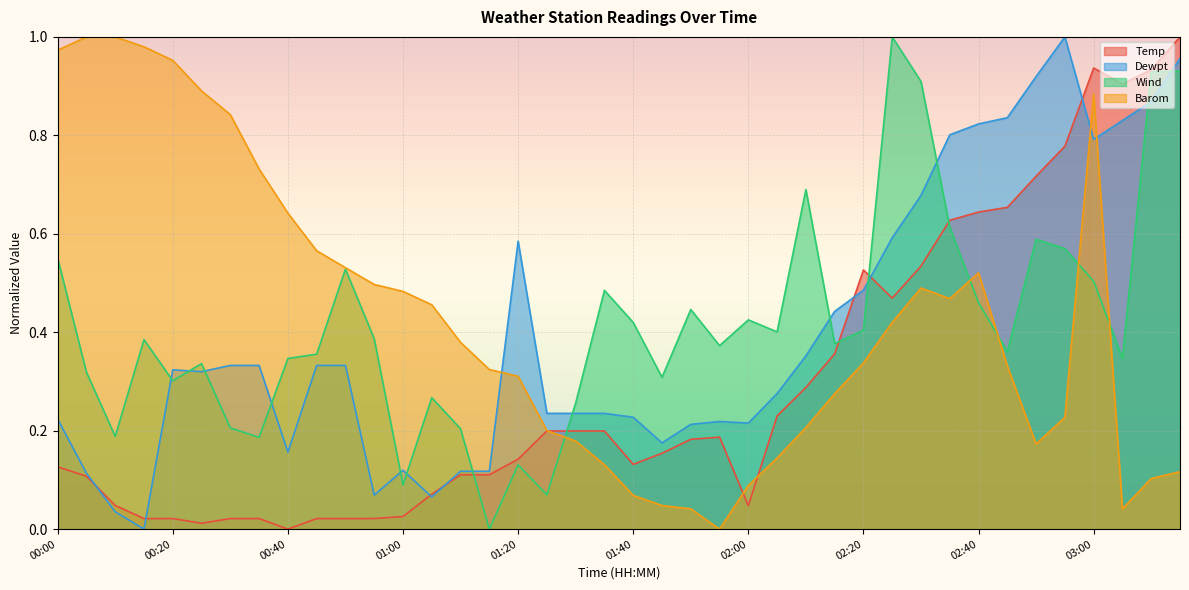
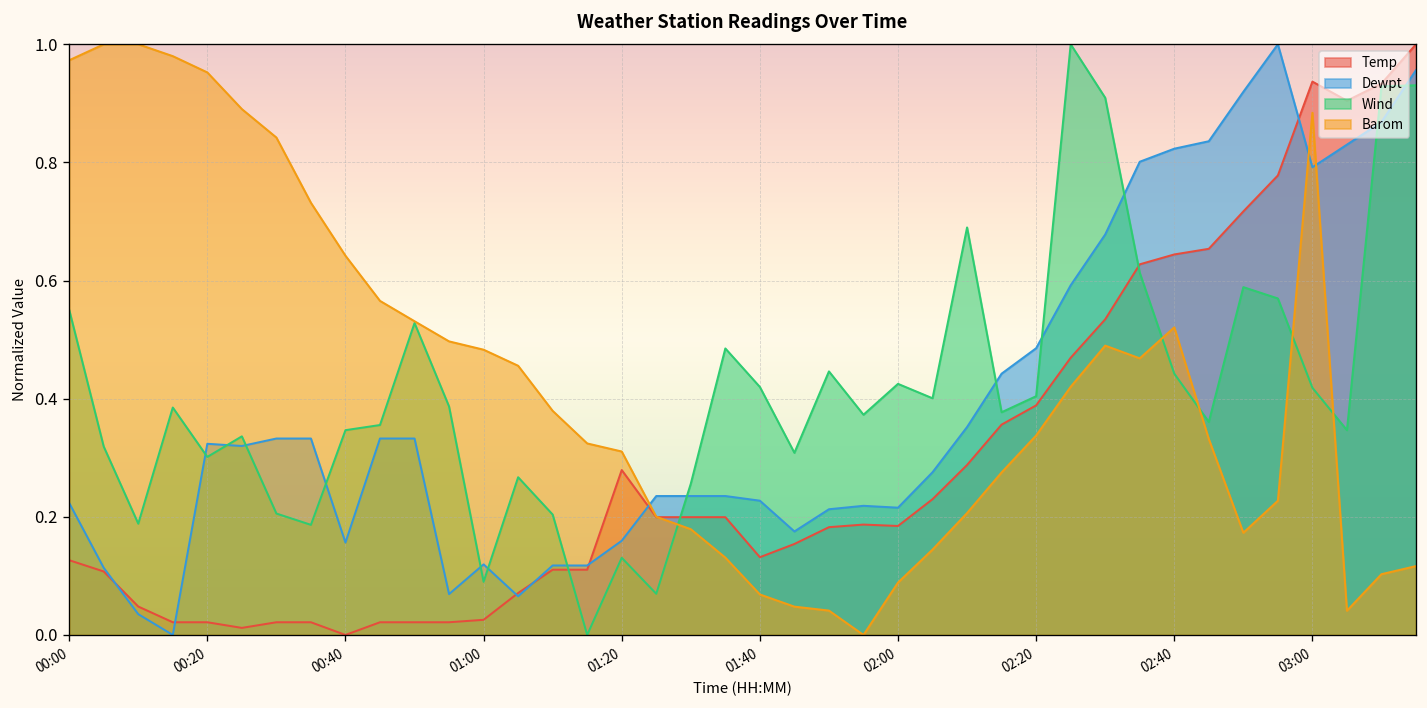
Temp, 01:20: 0.14 -> 0.28
Dewpt, 01:20: 0.59 -> 0.16
Temp, 02:00: 0.05 -> 0.18
Temp, 02:20: 0.53 -> 0.39
Wind, 02:40: 0.46 -> 0.44
Wind, 03:00: 0.50 -> 0.42
